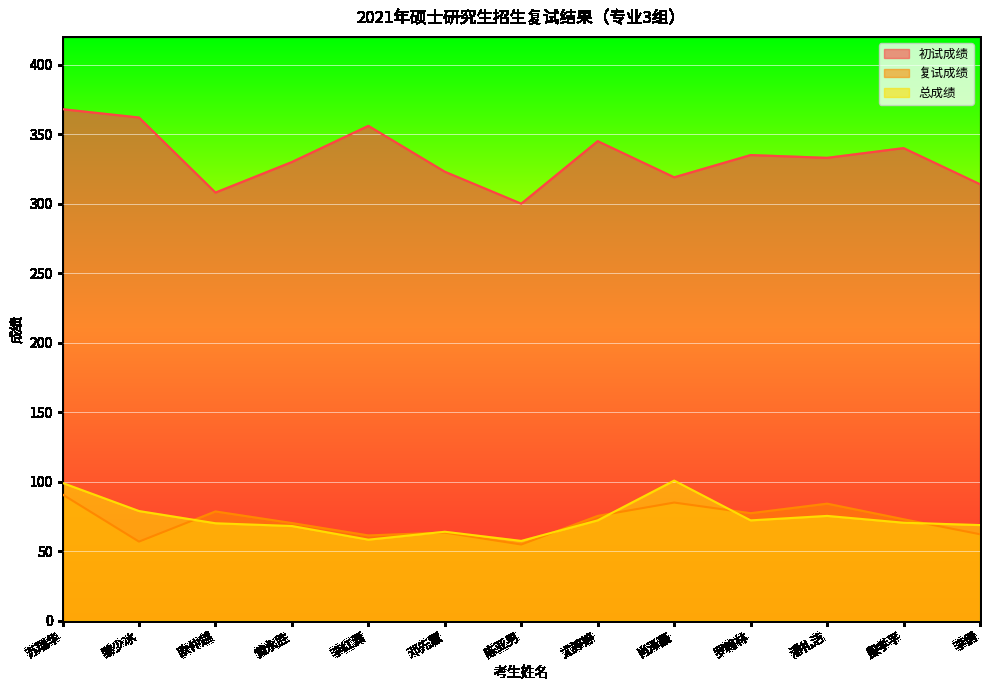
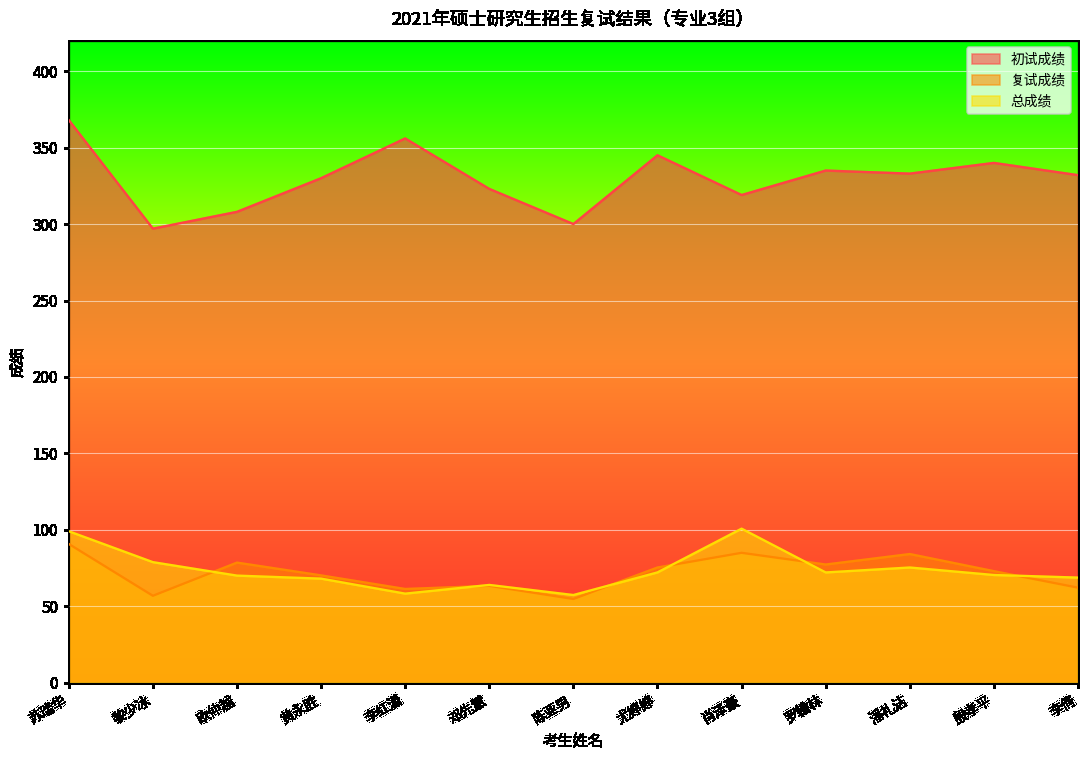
初试成绩, 黎少冰: 362 -> 297
初试成绩, 李倩: 314 -> 332
